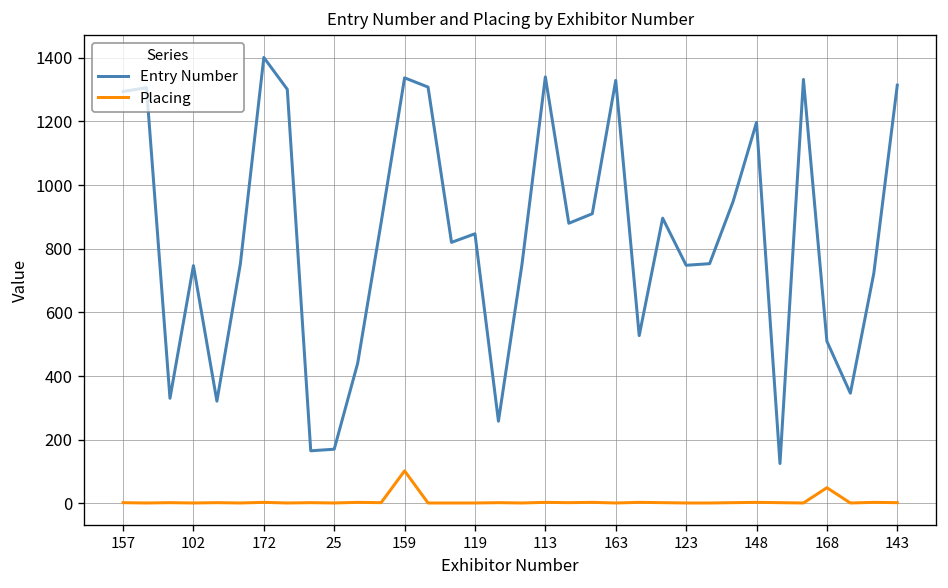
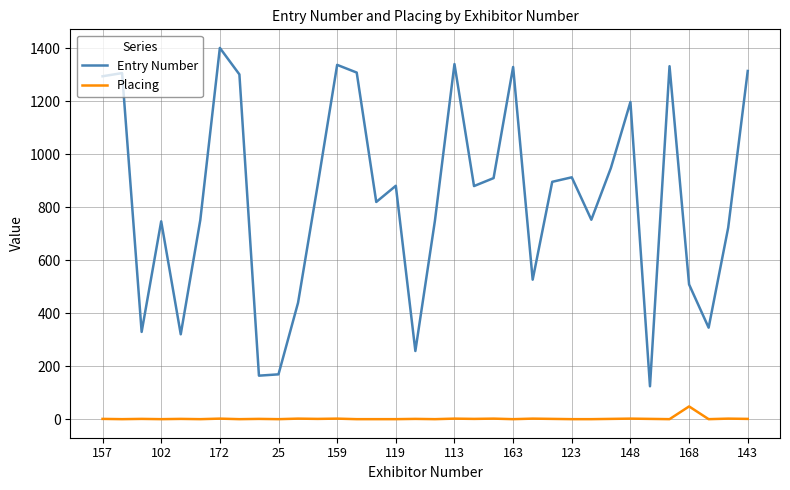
Placing, 159: 100 -> 0
Entry Number, 119: 850 -> 880
Entry Number, 123: 750 -> 910
